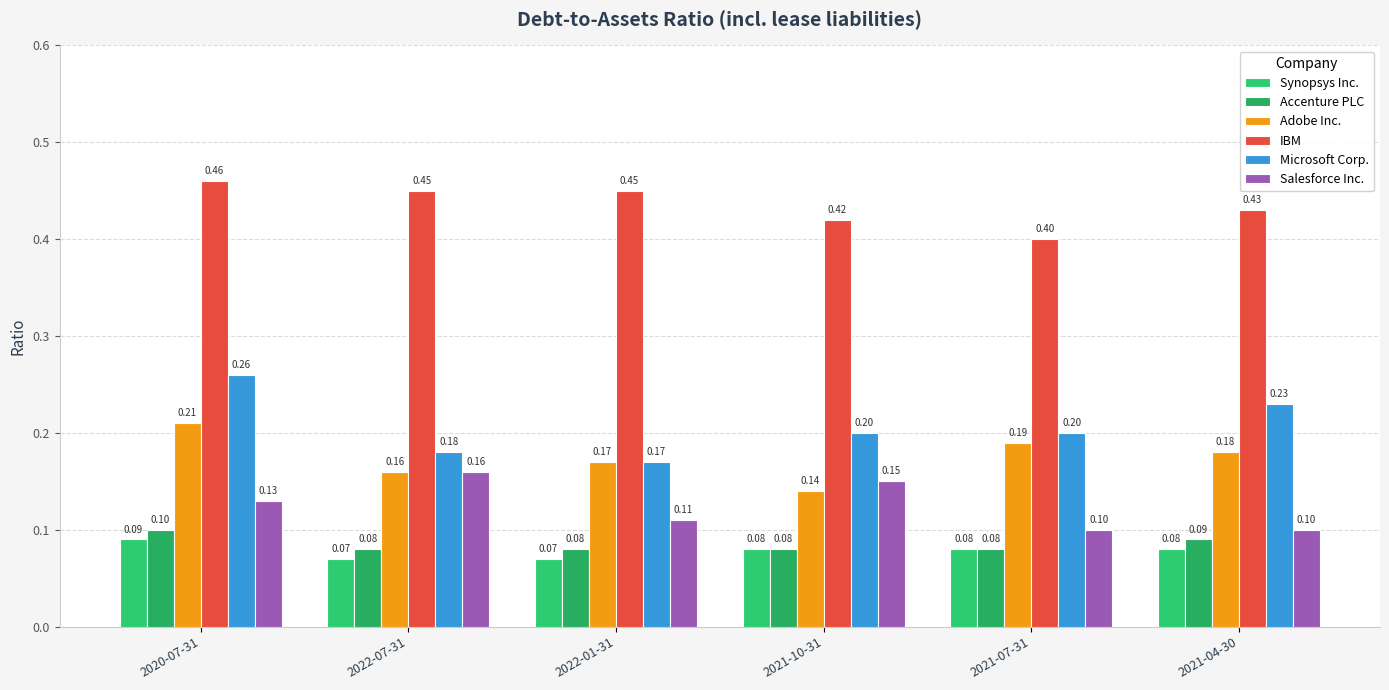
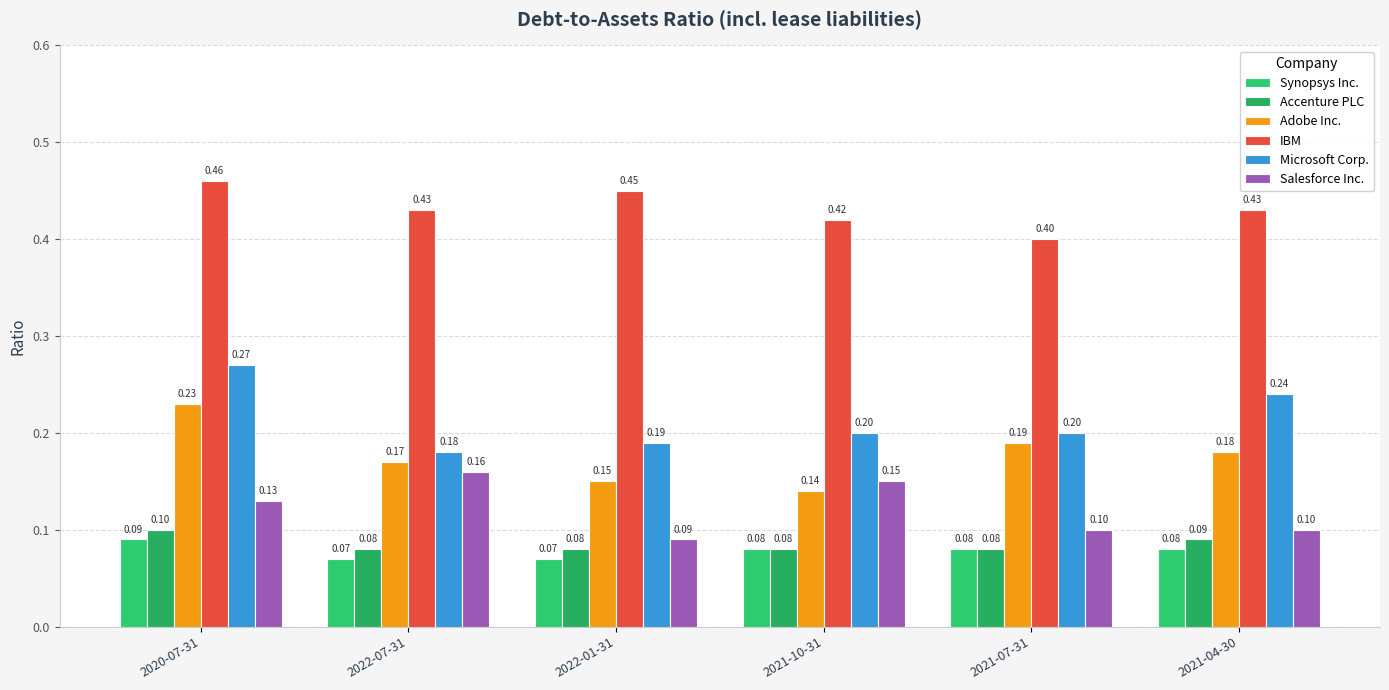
Adobe Inc., 2020-07-31: 0.21 -> 0.23
Microsoft Corp., 2020-07-31: 0.26 -> 0.27
Adobe Inc., 2022-07-31: 0.16 -> 0.17
IBM, 2022-07-31: 0.45 -> 0.43
Adobe Inc., 2022-01-31: 0.17 -> 0.15
Microsoft Corp., 2022-01-31: 0.17 -> 0.19
Salesforce Inc., 2022-01-31: 0.11 -> 0.09
Microsoft Corp., 2021-04-30: 0.23 -> 0.24
